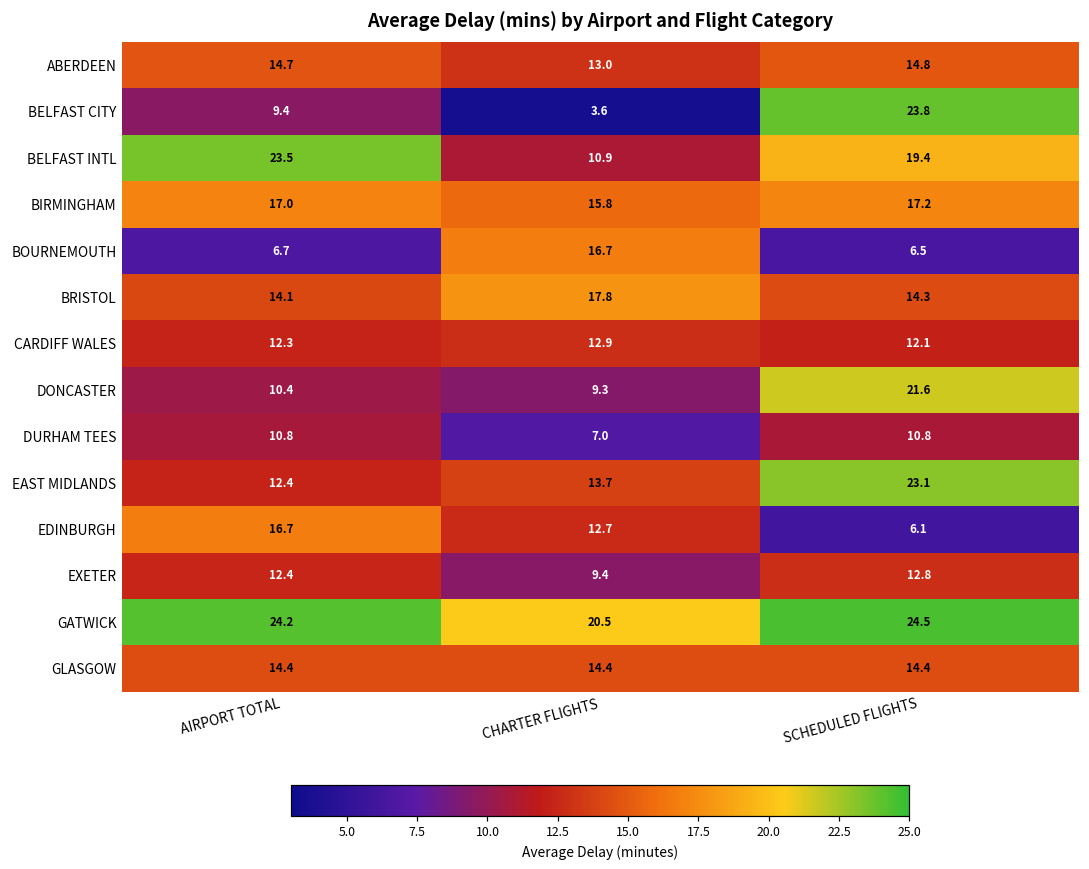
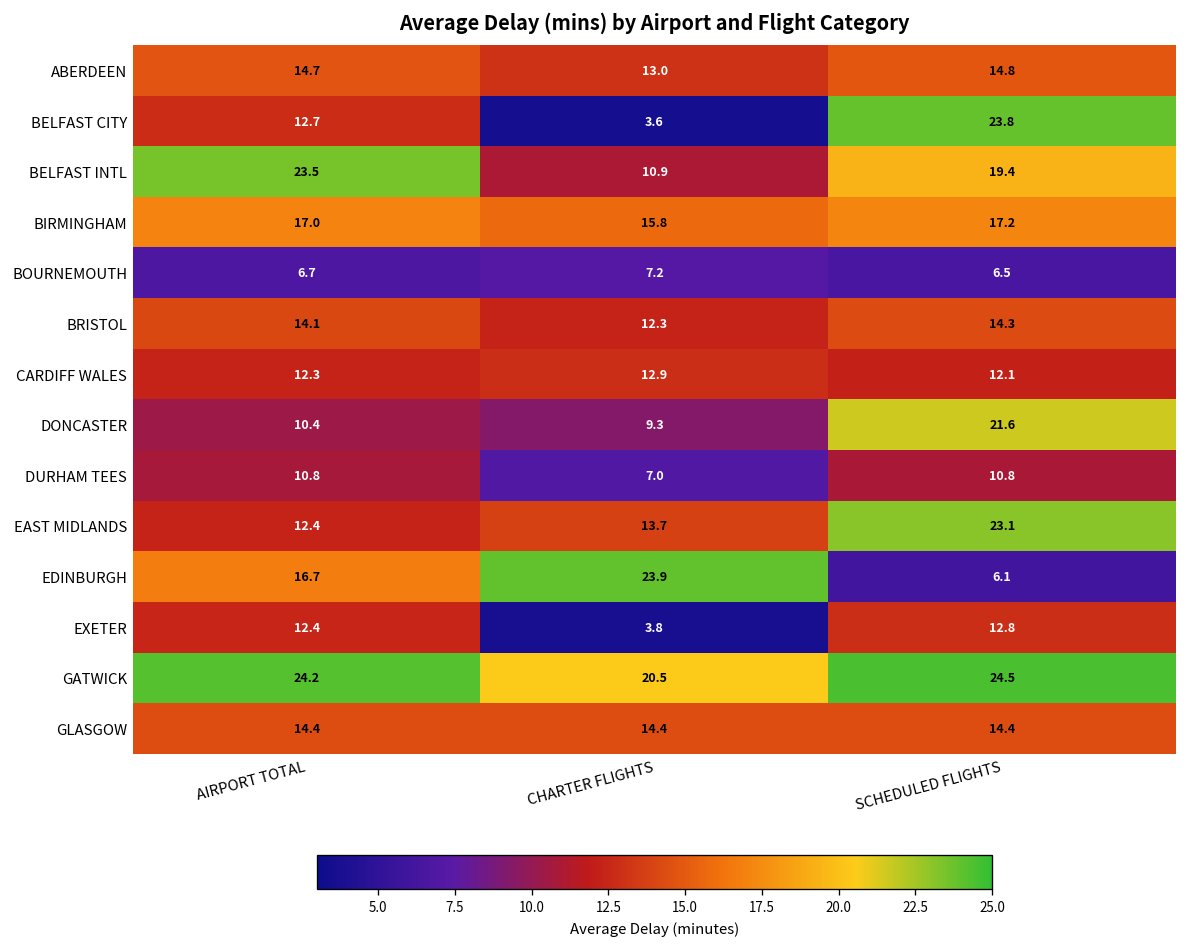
BELFAST CITY, AIRPORT TOTAL: 9.4 -> 12.7
BOURNEMOUTH, CHARTER FLIGHTS: 16.7 -> 7.2
BRISTOL, CHARTER FLIGHTS: 17.8 -> 12.3
EDINBURGH, CHARTER FLIGHTS: 12.7 -> 23.9
EXETER, CHARTER FLIGHTS: 9.4 -> 3.8
